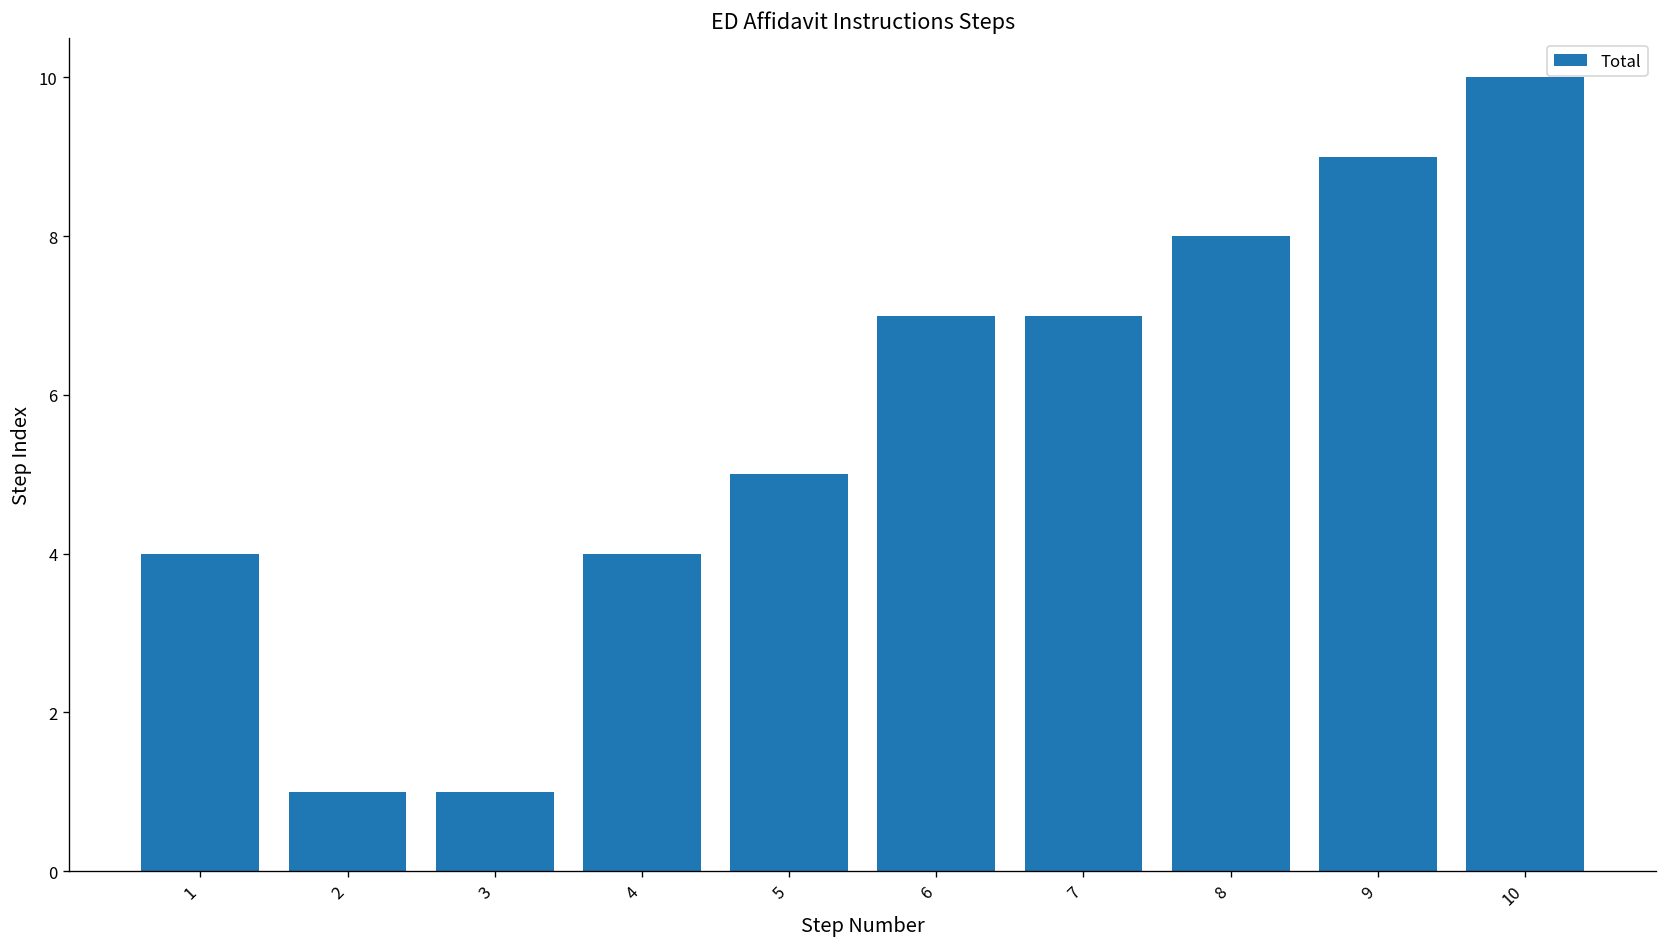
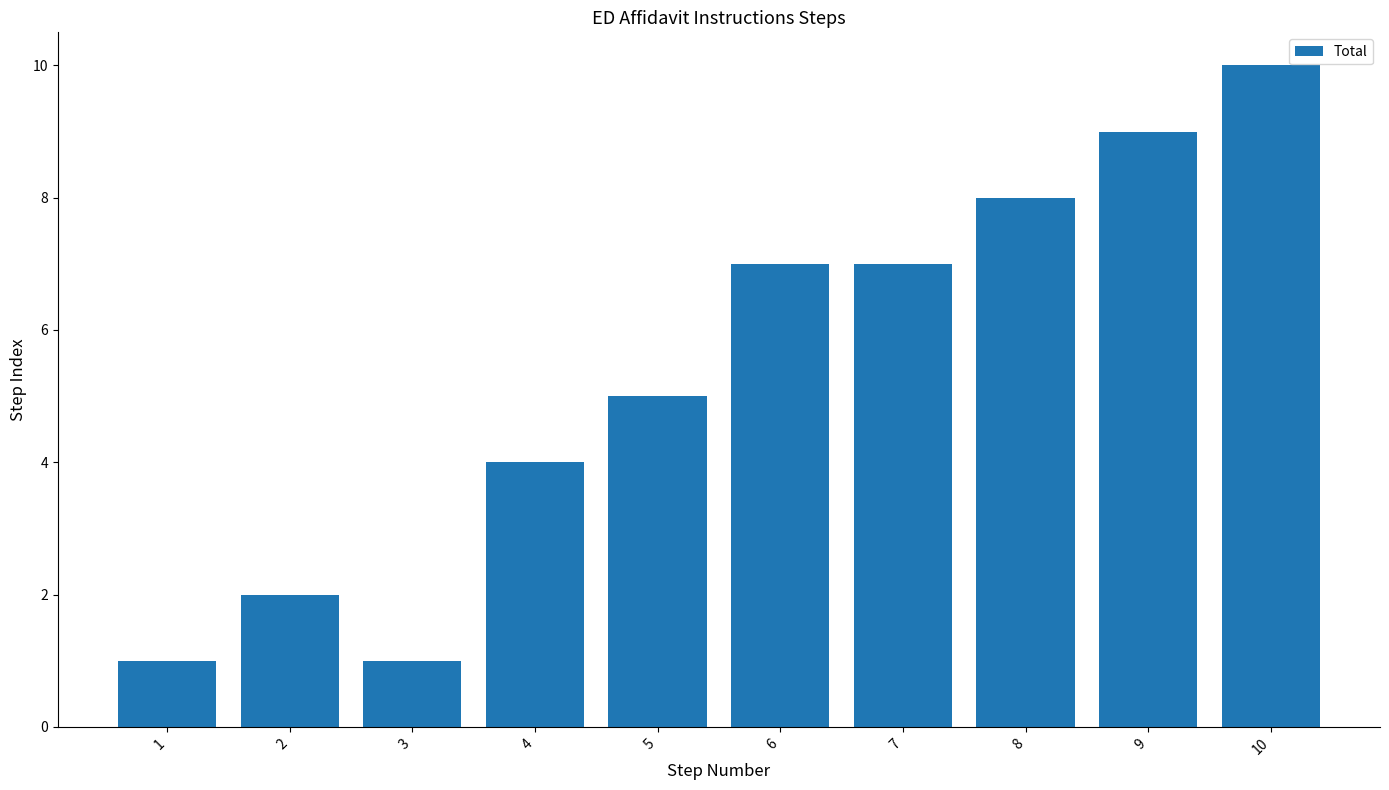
1: 4 -> 1
2: 1 -> 2
